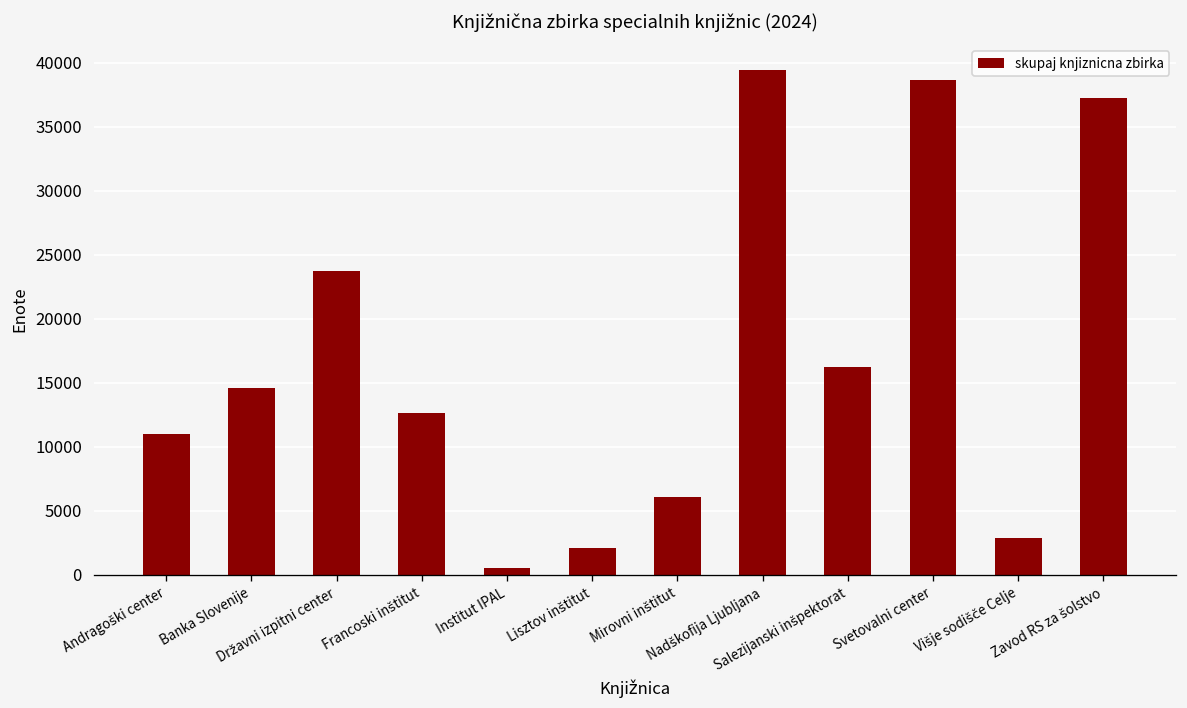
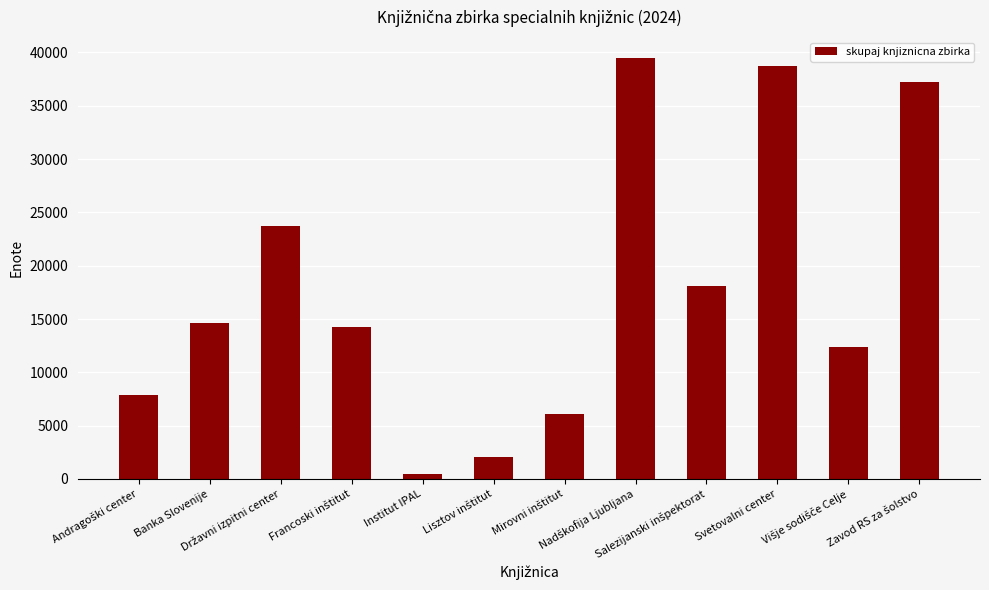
Andragoški center: 11000 -> 7900
Francoski inštitut: 12700 -> 14300
Salezijanski inšpektorat: 16200 -> 18100
Višje sodišče Celje: 2900 -> 12300
